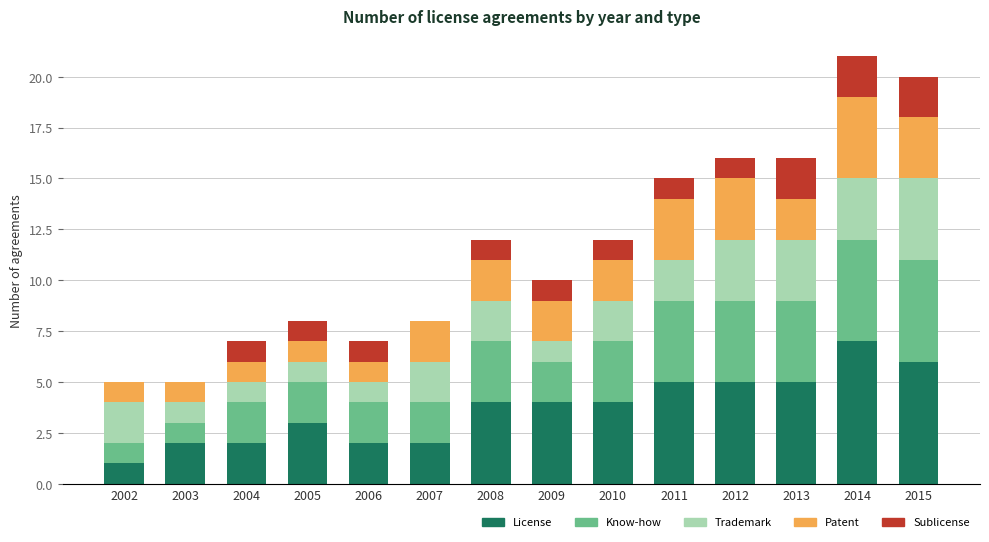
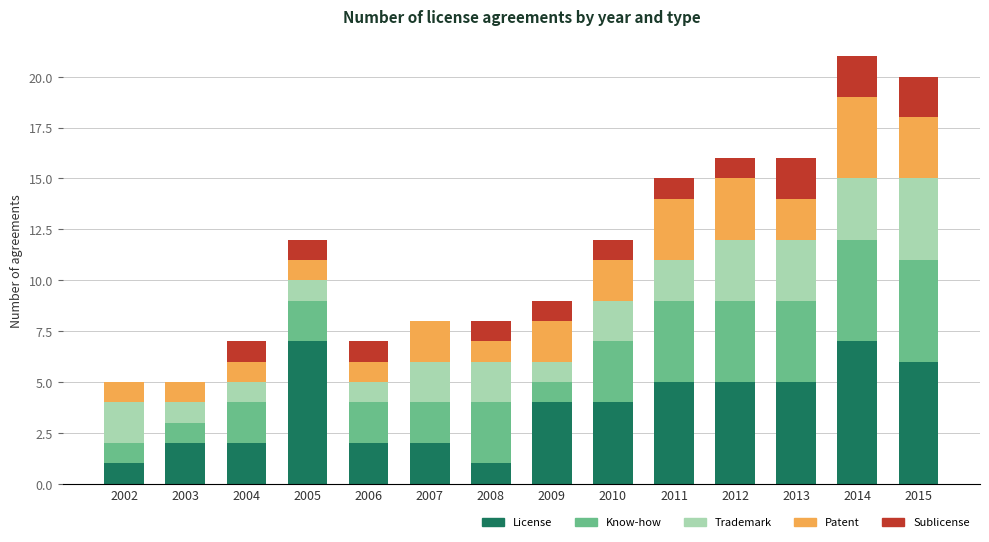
License, 2005: 3 -> 7
License, 2008: 4 -> 1
Patent, 2008: 2 -> 1
Know-how, 2009: 2 -> 1
